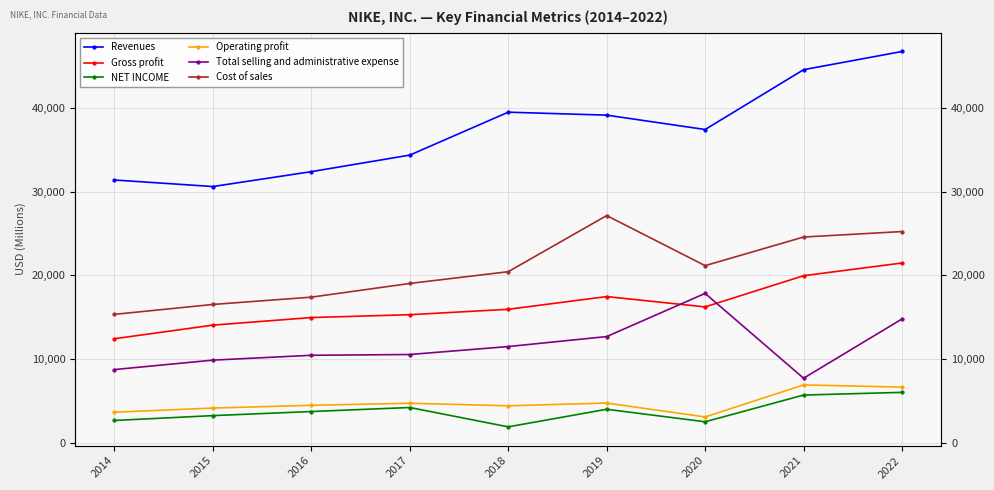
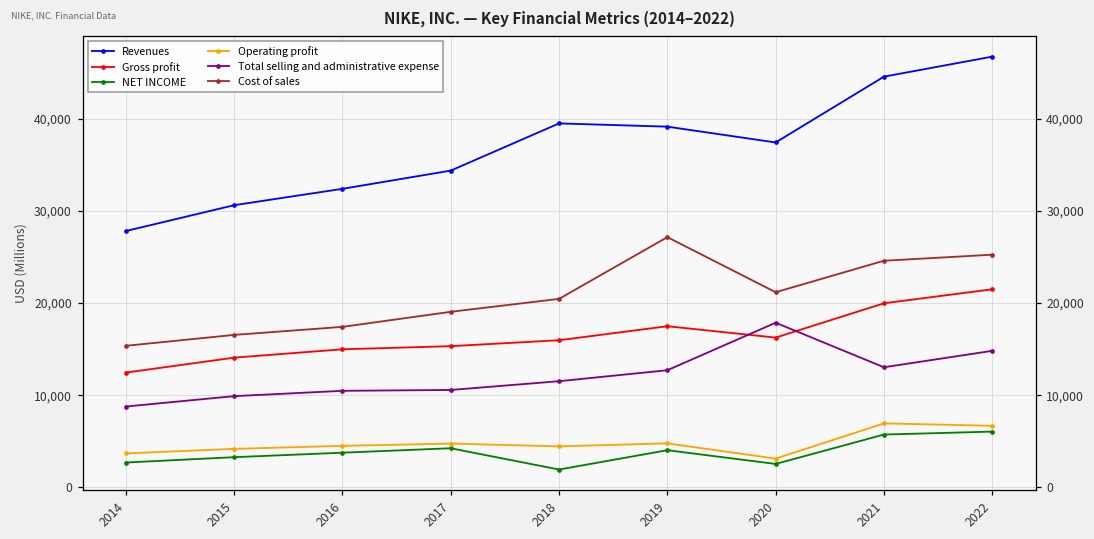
Revenues, 2014: 31,000 -> 28,000
Total selling and administrative expense, 2021: 8,000 -> 13,000
